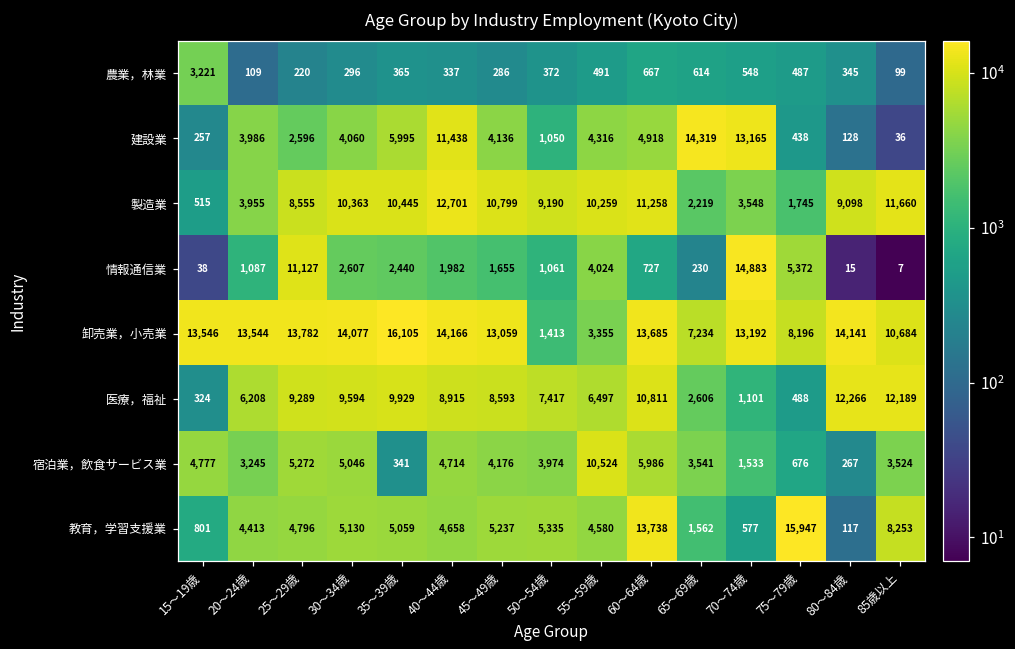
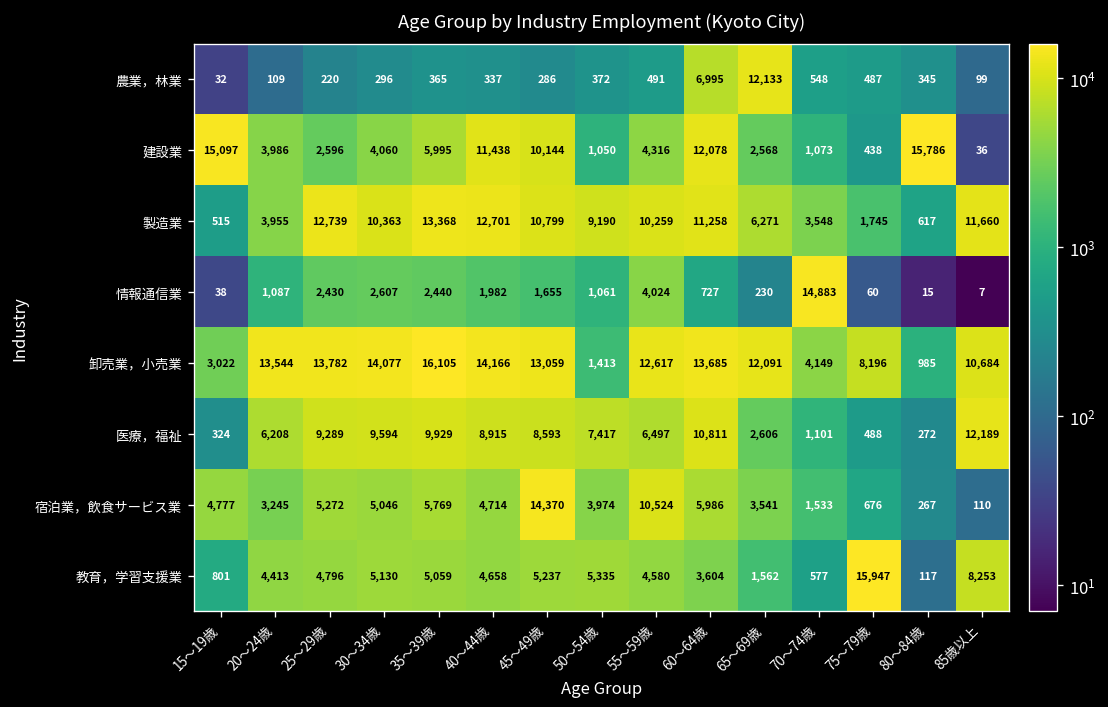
農業，林業, 15～19歳: 3,221 -> 32
農業，林業, 60～64歳: 667 -> 6,995
農業，林業, 65～69歳: 614 -> 12,133
建設業, 15～19歳: 257 -> 15,097
建設業, 45～49歳: 4,136 -> 10,144
建設業, 60～64歳: 4,918 -> 12,078
建設業, 65～69歳: 14,319 -> 2,568
建設業, 70～74歳: 13,165 -> 1,073
建設業, 80～84歳: 128 -> 15,786
製造業, 25～29歳: 8,555 -> 12,739
製造業, 35～39歳: 10,445 -> 13,368
製造業, 65～69歳: 2,219 -> 6,271
製造業, 80～84歳: 9,098 -> 617
情報通信業, 25～29歳: 11,127 -> 2,430
情報通信業, 75～79歳: 5,372 -> 60
卸売業，小売業, 15～19歳: 13,546 -> 3,022
卸売業，小売業, 55～59歳: 3,355 -> 12,617
卸売業，小売業, 65～69歳: 7,234 -> 12,091
卸売業，小売業, 70～74歳: 13,192 -> 4,149
卸売業，小売業, 80～84歳: 14,141 -> 985
医療，福祉, 80～84歳: 12,266 -> 272
宿泊業，飲食サービス業, 35～39歳: 341 -> 5,769
宿泊業，飲食サービス業, 45～49歳: 4,176 -> 14,370
宿泊業，飲食サービス業, 85歳以上: 3,524 -> 110
教育，学習支援業, 60～64歳: 13,738 -> 3,604
